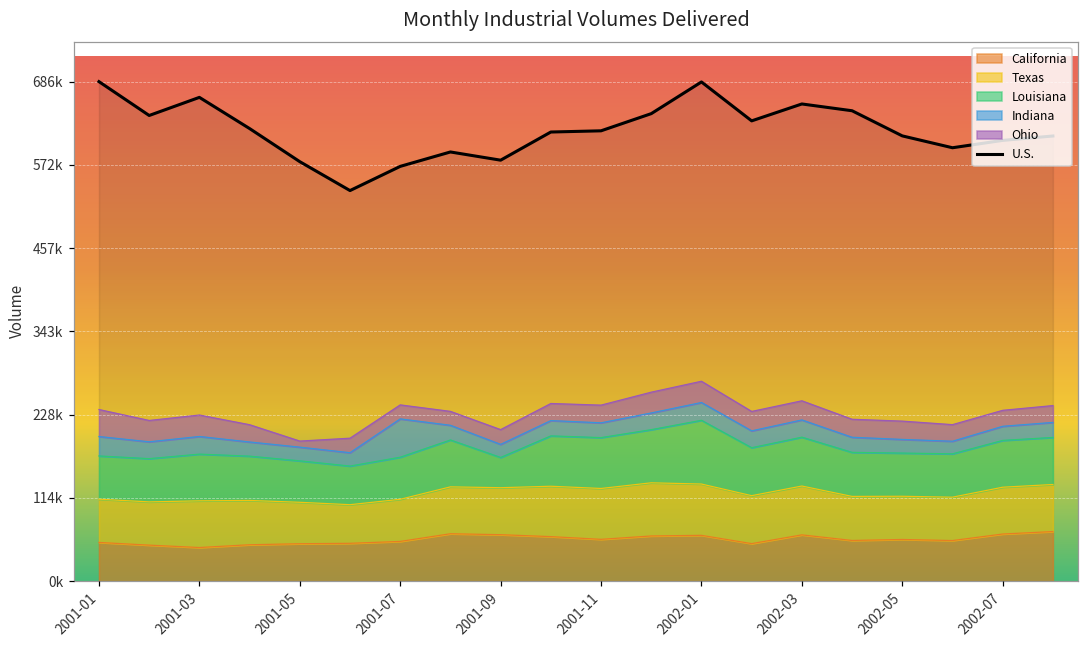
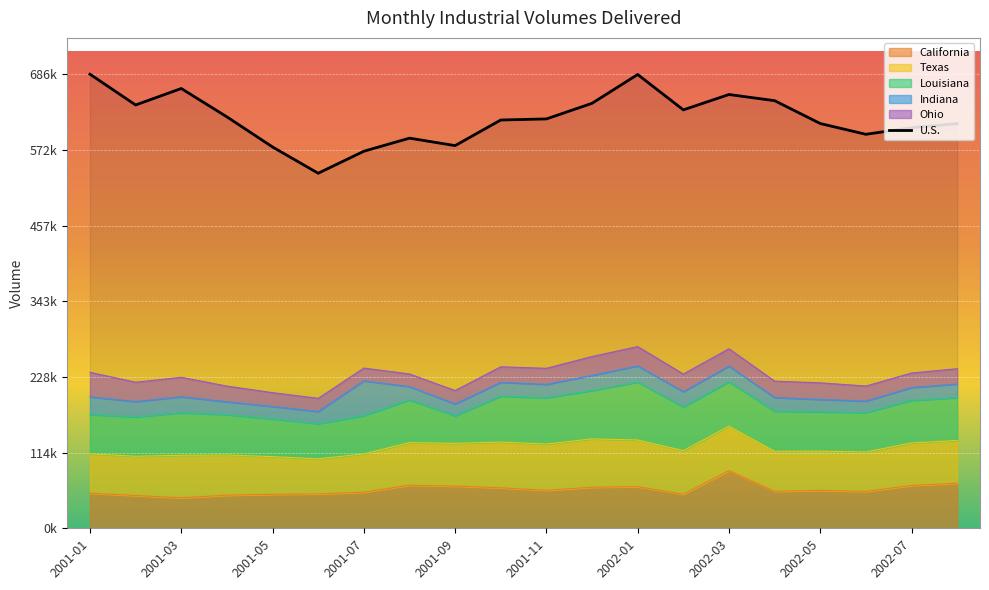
Ohio, 2001-05: 10000 -> 20000
California, 2002-03: 60000 -> 90000
